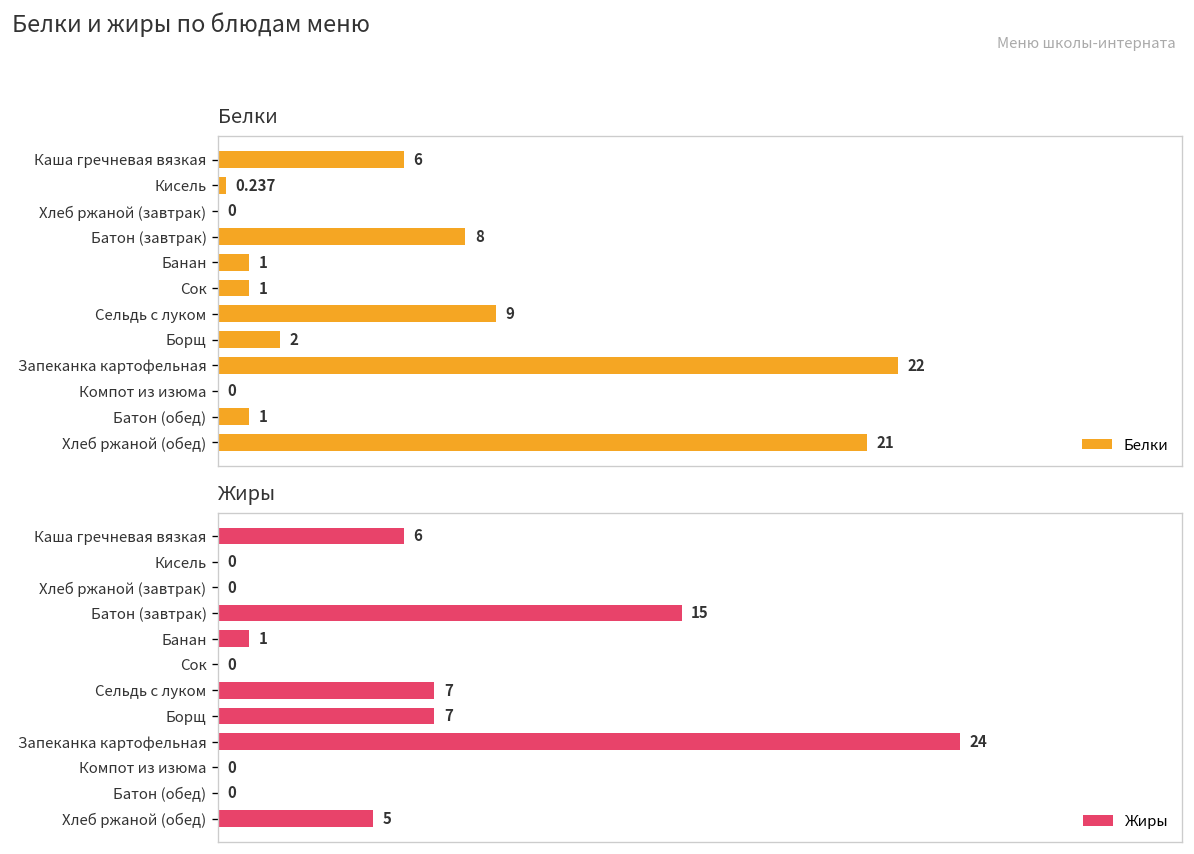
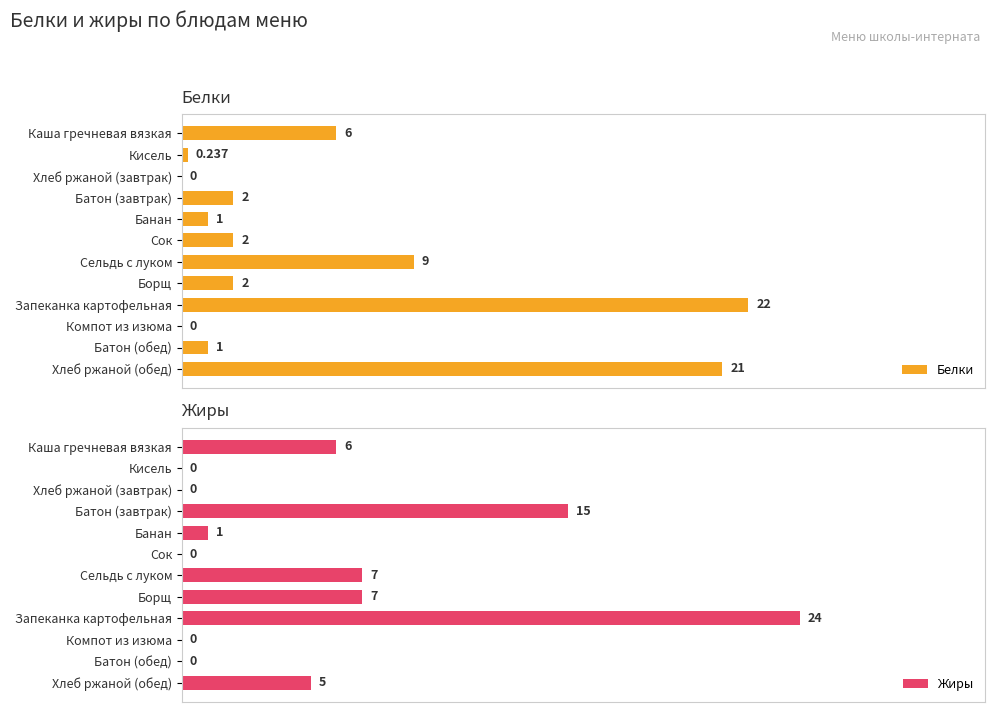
Белки, Батон (завтрак): 8 -> 2
Белки, Сок: 1 -> 2
